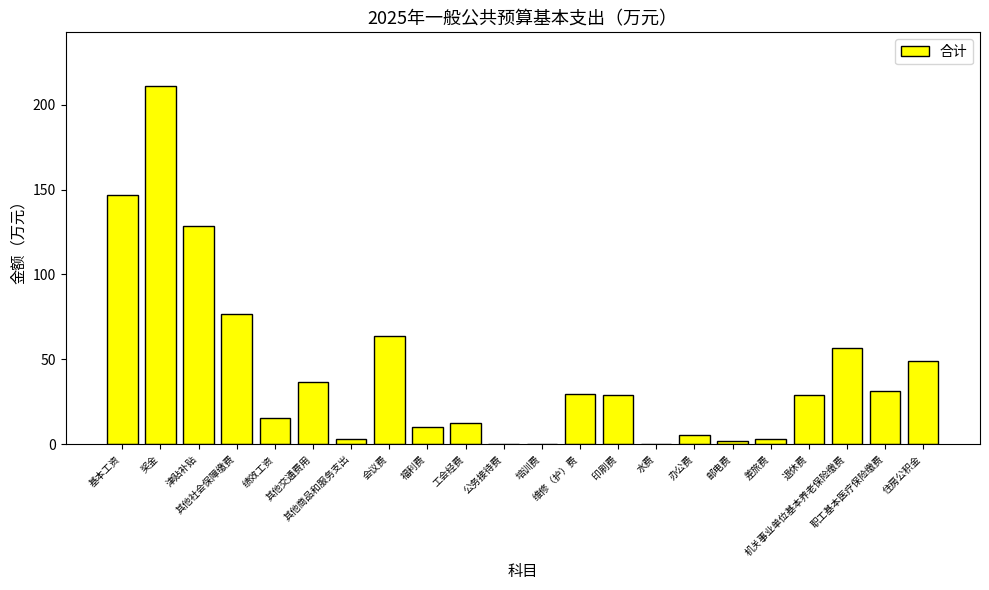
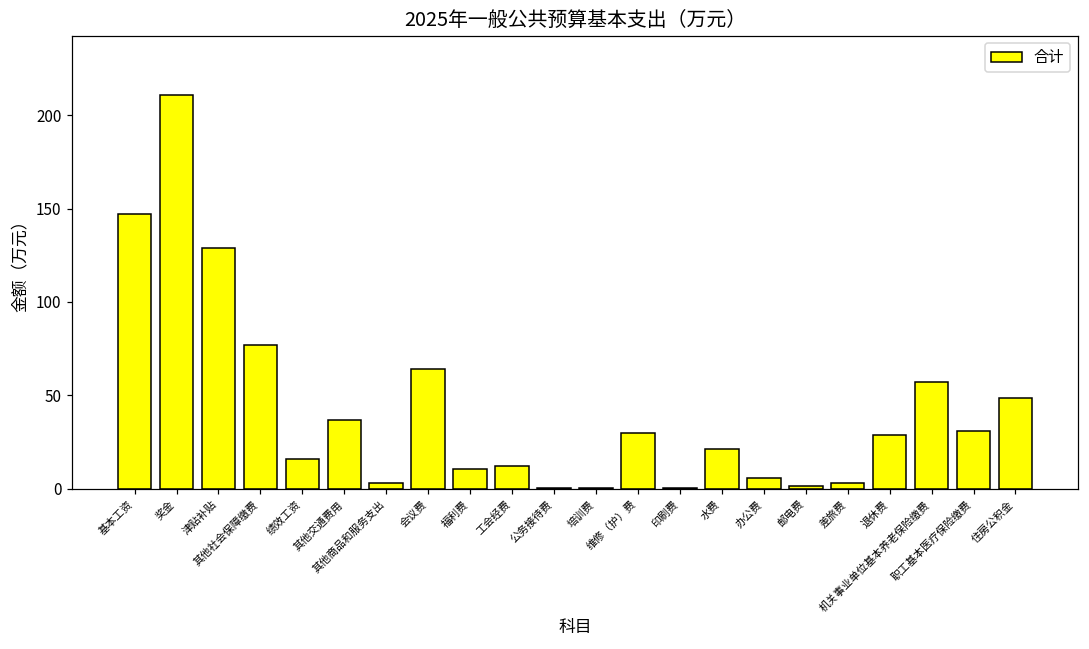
印刷费: 29 -> 0
水费: 0 -> 21
